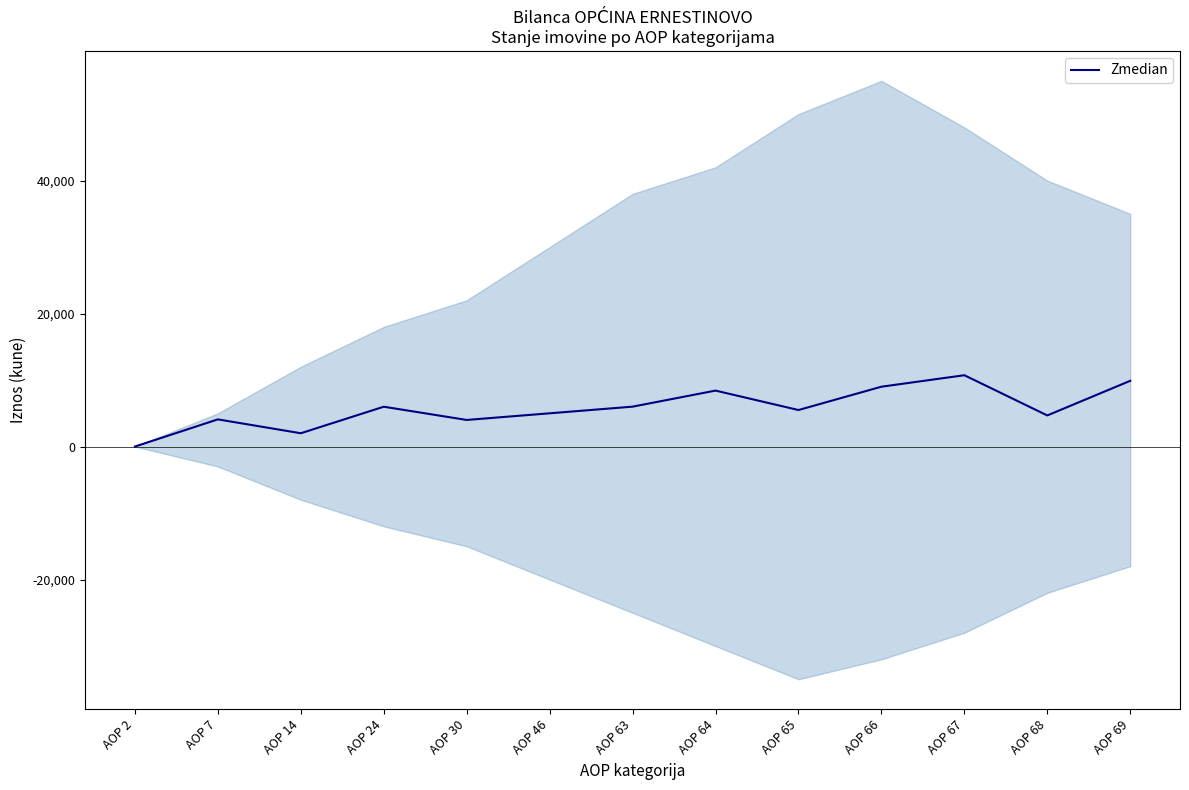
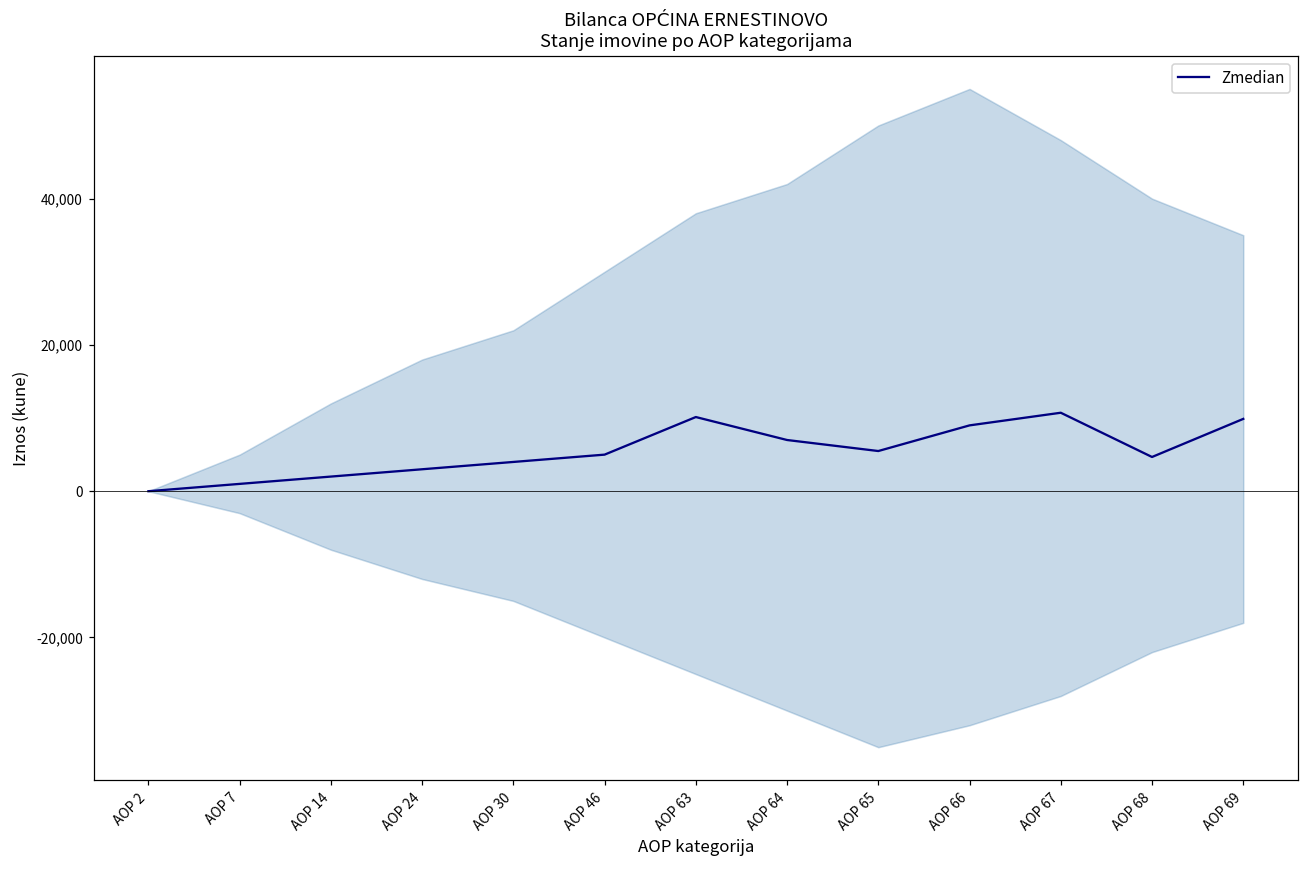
Zmedian, AOP 7: 4,000 -> 1,000
Zmedian, AOP 24: 6,000 -> 3,000
Zmedian, AOP 63: 6,000 -> 10,000
Zmedian, AOP 64: 8,000 -> 7,000
